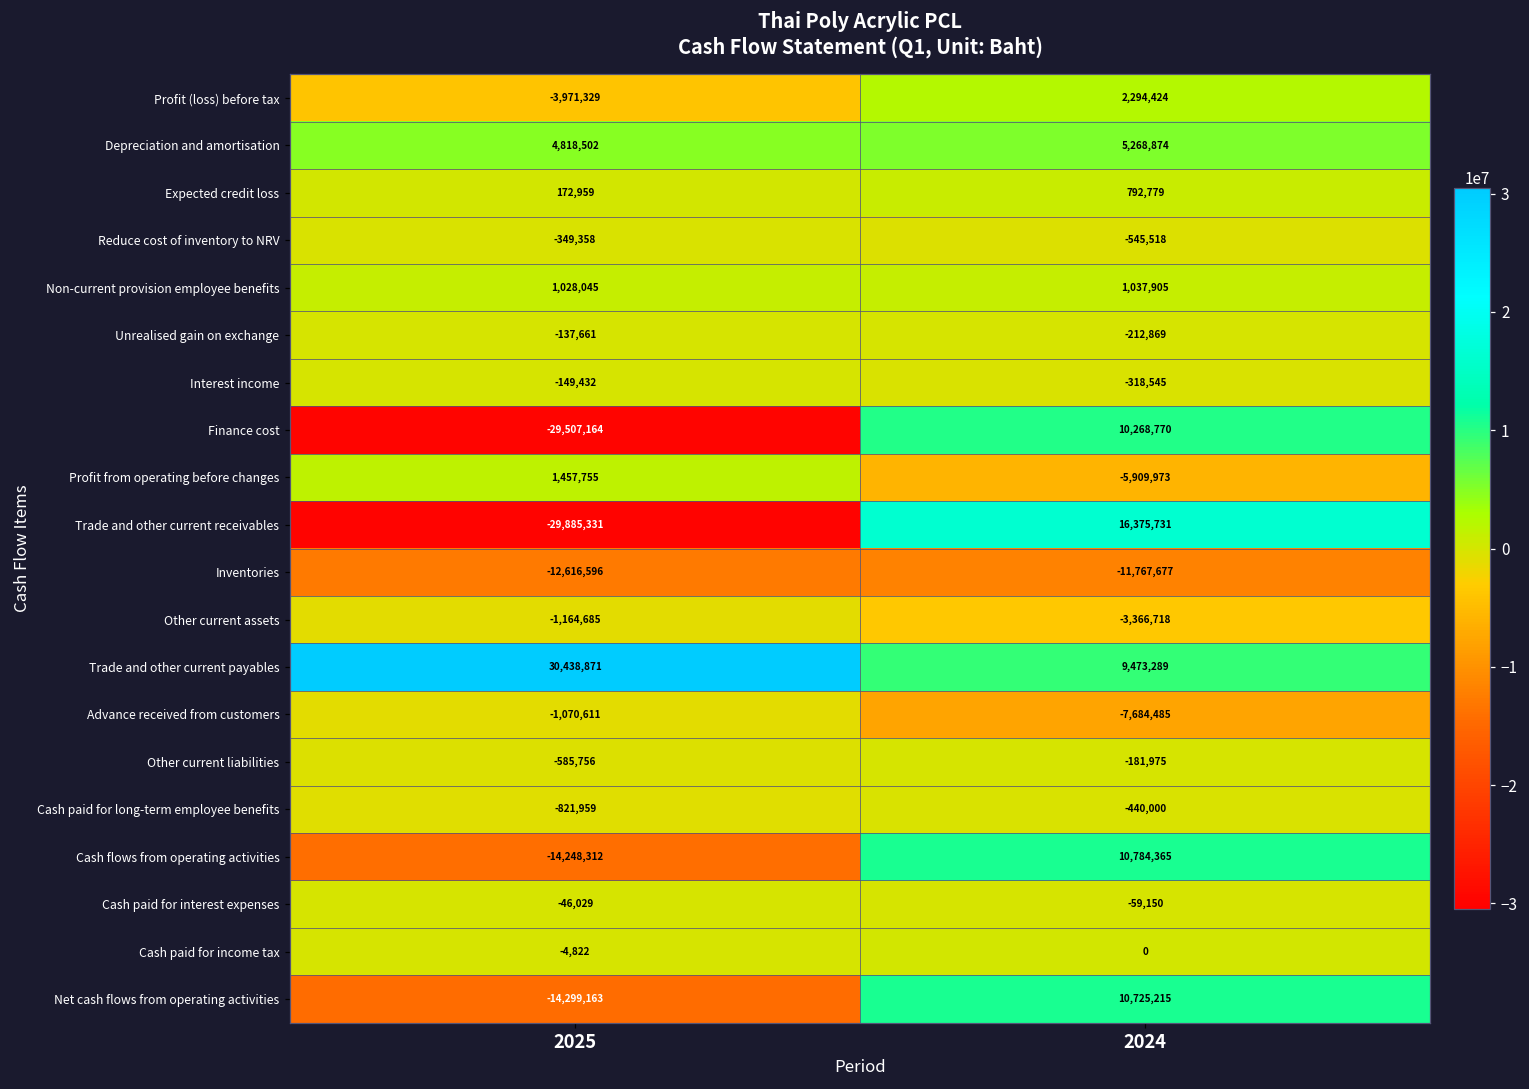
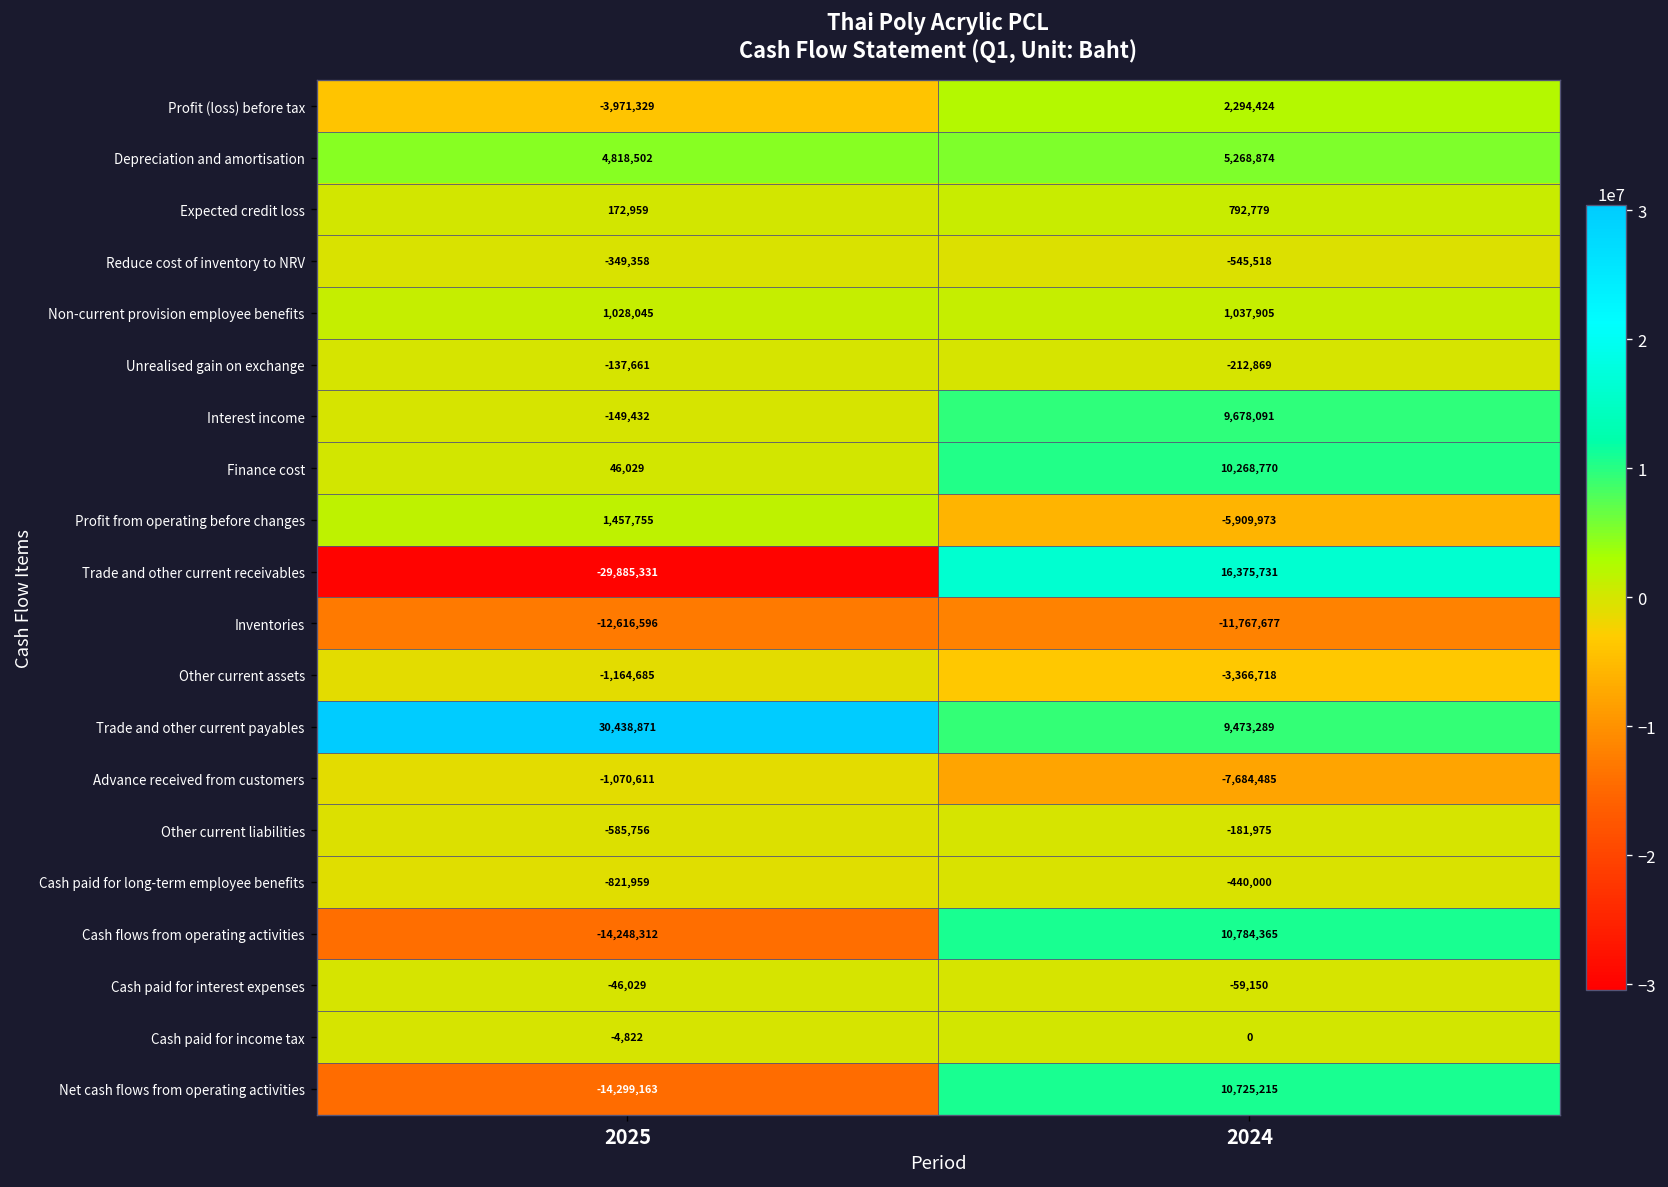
Interest income, 2024: -318,545 -> 9,678,091
Finance cost, 2025: -29,507,164 -> 46,029
